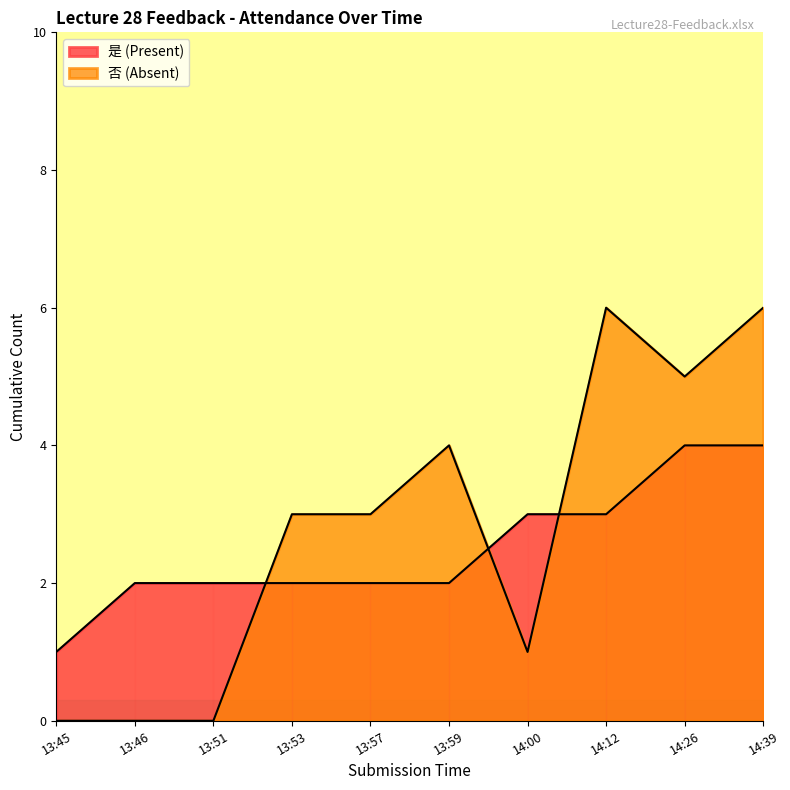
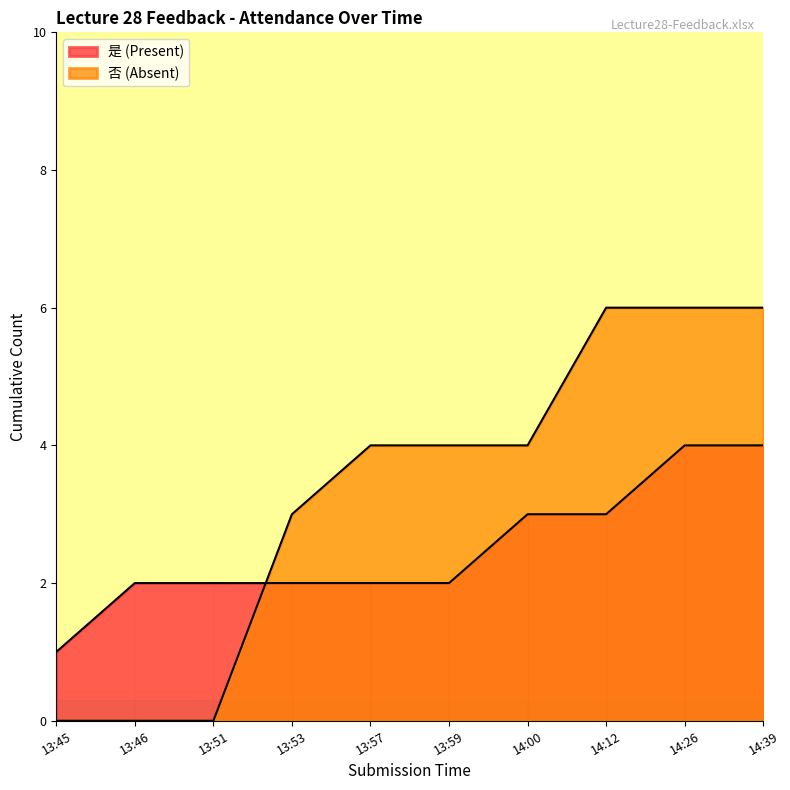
否 (Absent), 13:57: 3 -> 4
否 (Absent), 14:00: 1 -> 4
否 (Absent), 14:26: 5 -> 6
